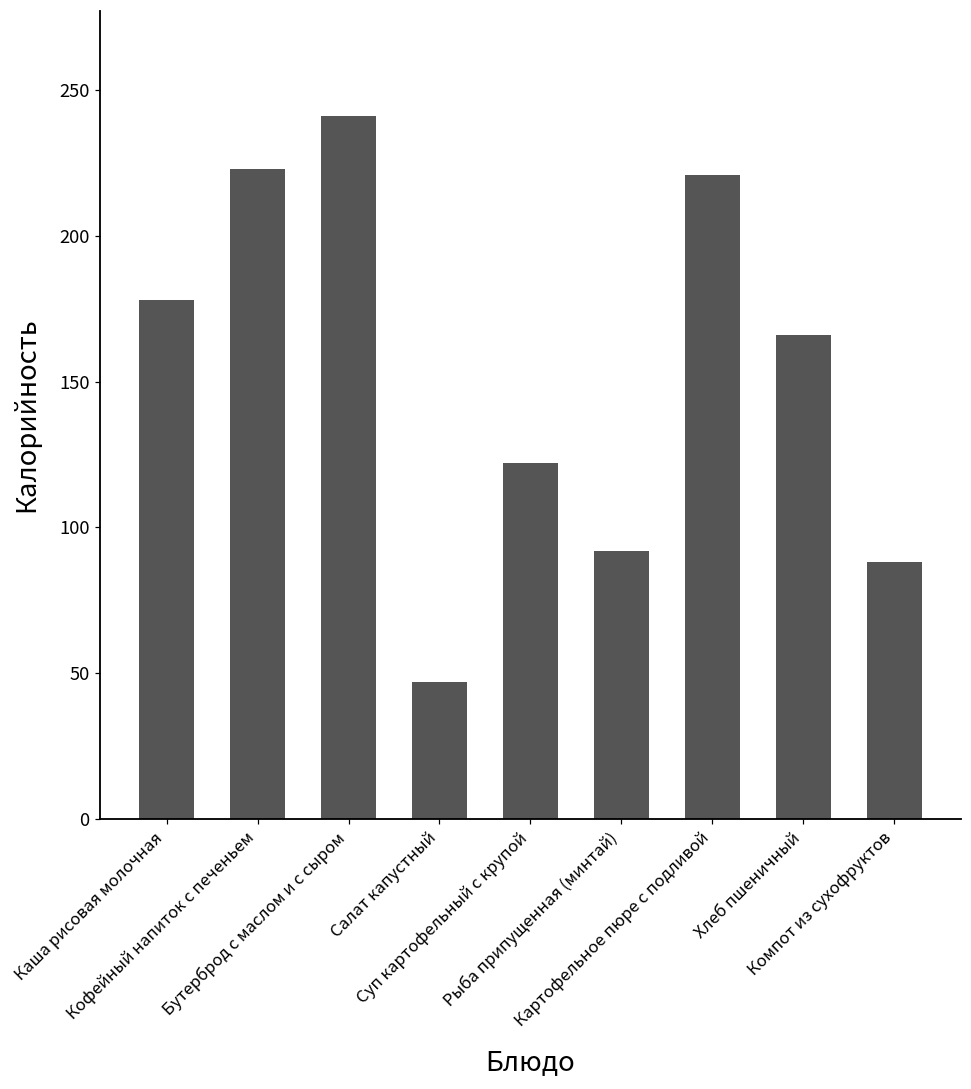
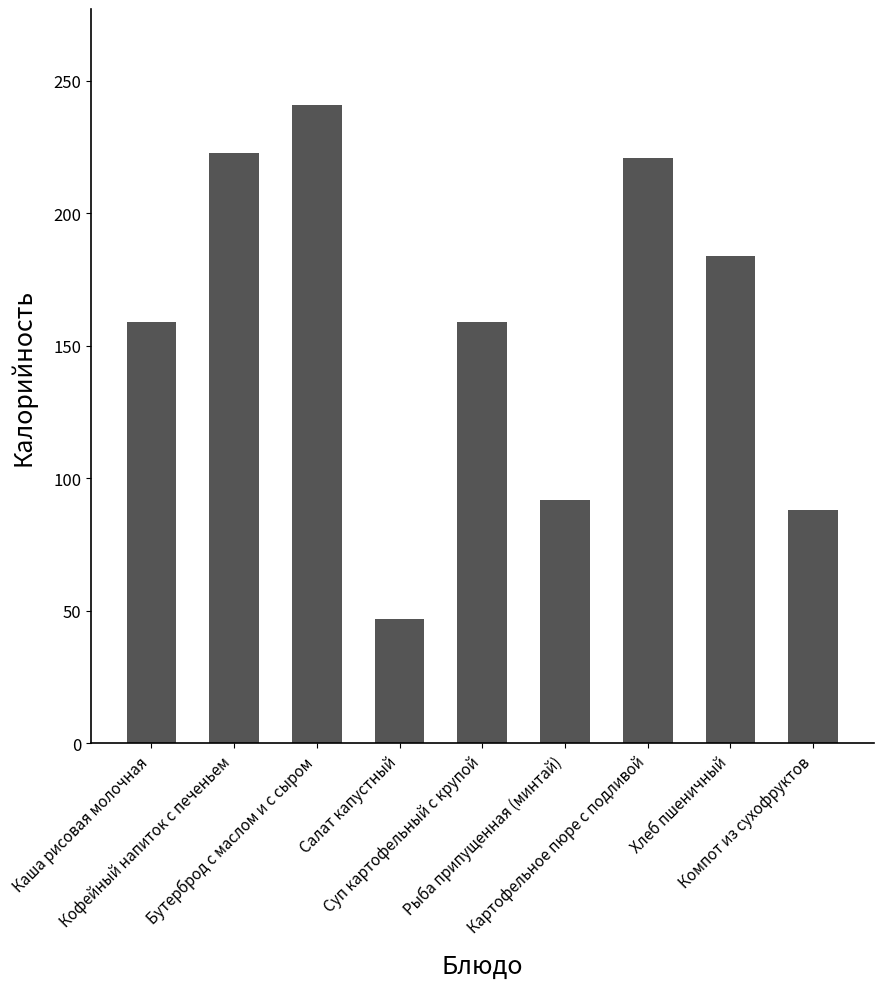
Каша рисовая молочная: 178 -> 159
Суп картофельный с крупой: 122 -> 159
Хлеб пшеничный: 166 -> 184
